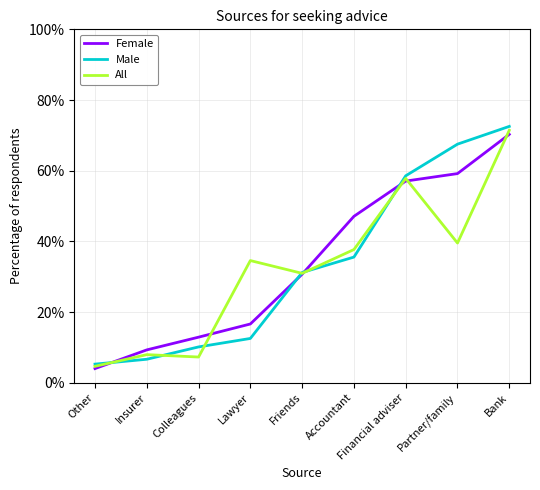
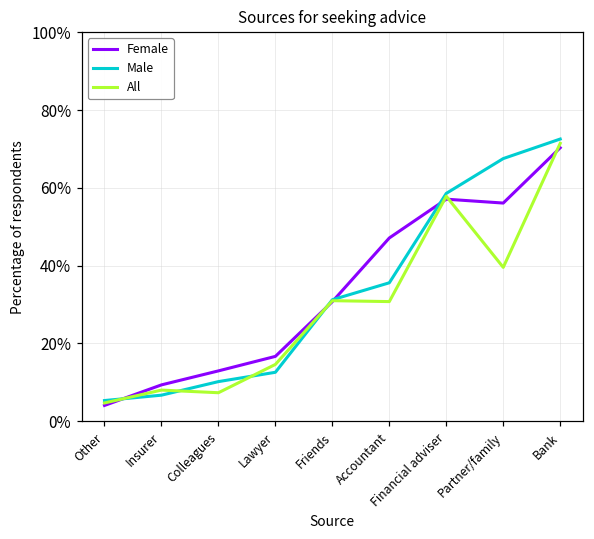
All, Lawyer: 35% -> 15%
All, Accountant: 38% -> 31%
Female, Partner/family: 59% -> 56%
